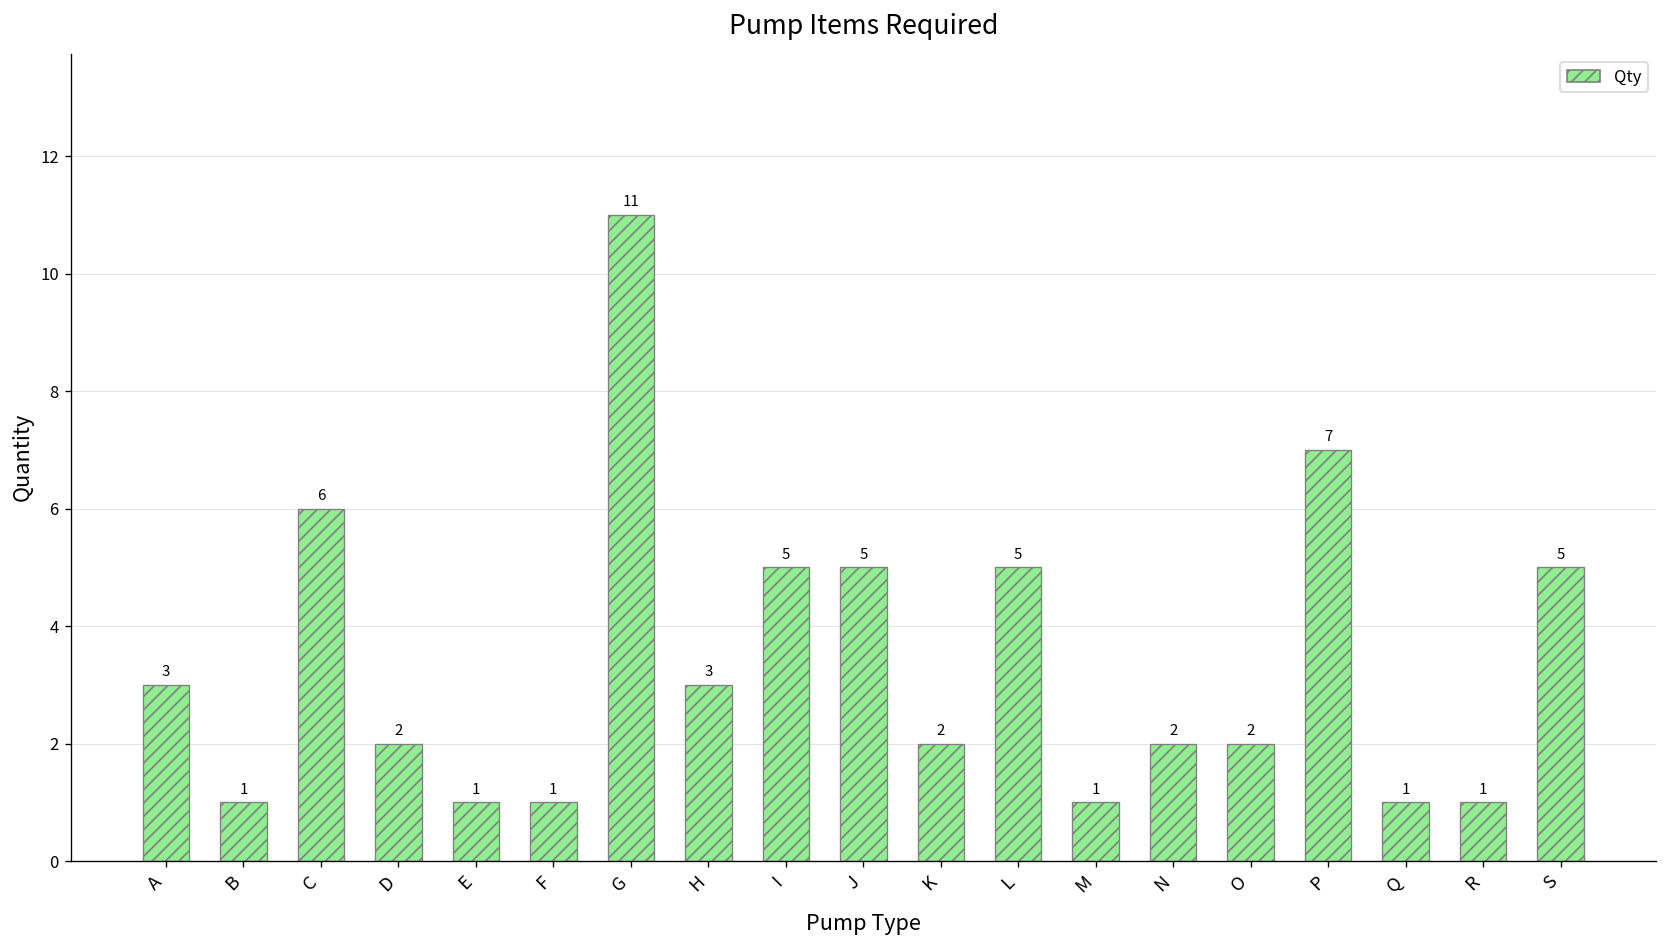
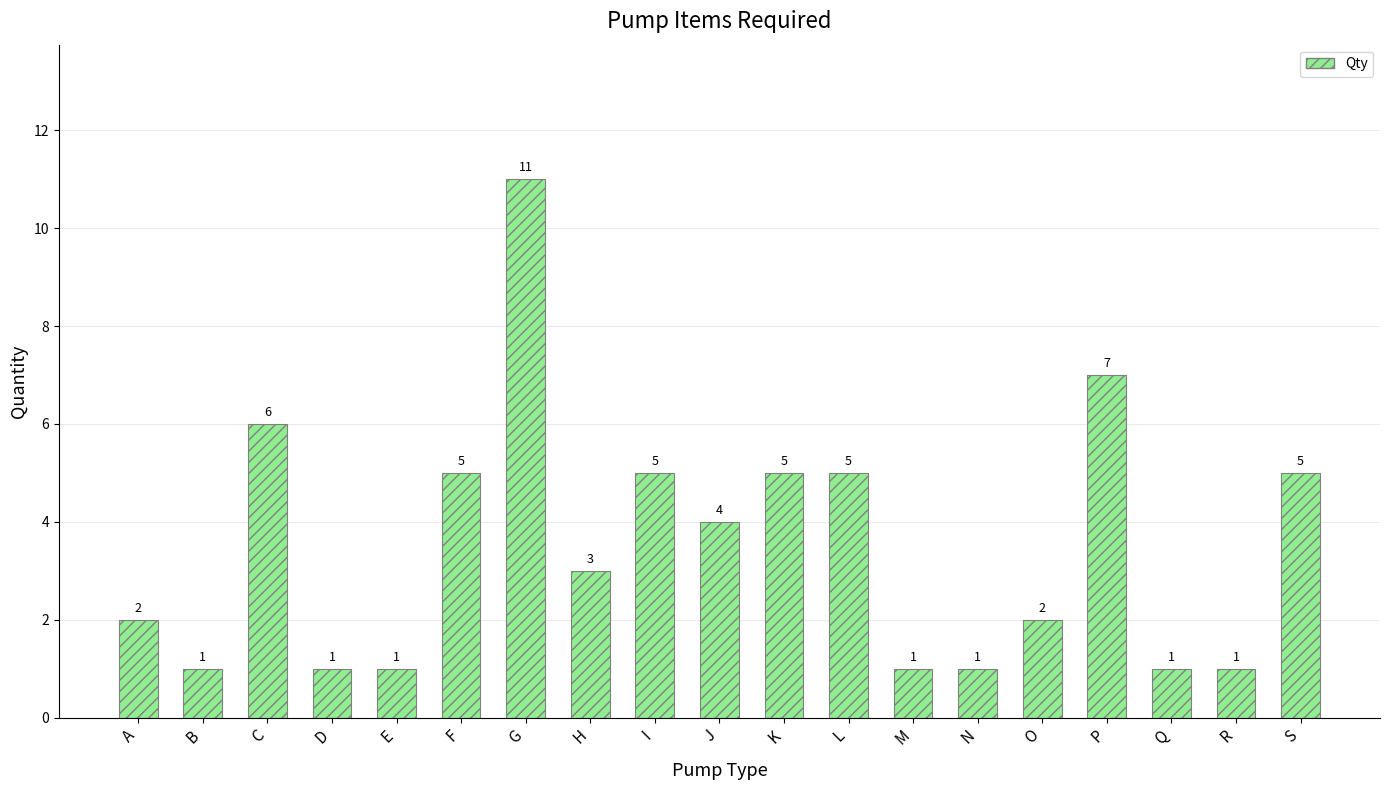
A: 3 -> 2
D: 2 -> 1
F: 1 -> 5
J: 5 -> 4
K: 2 -> 5
N: 2 -> 1
